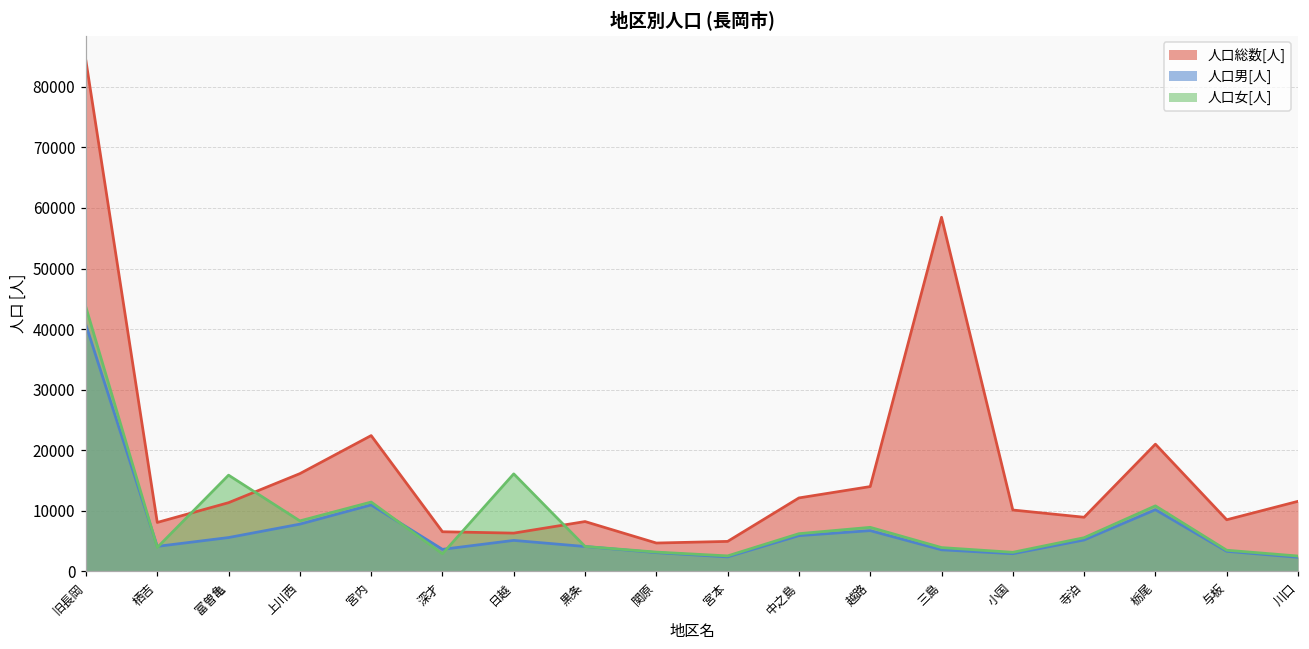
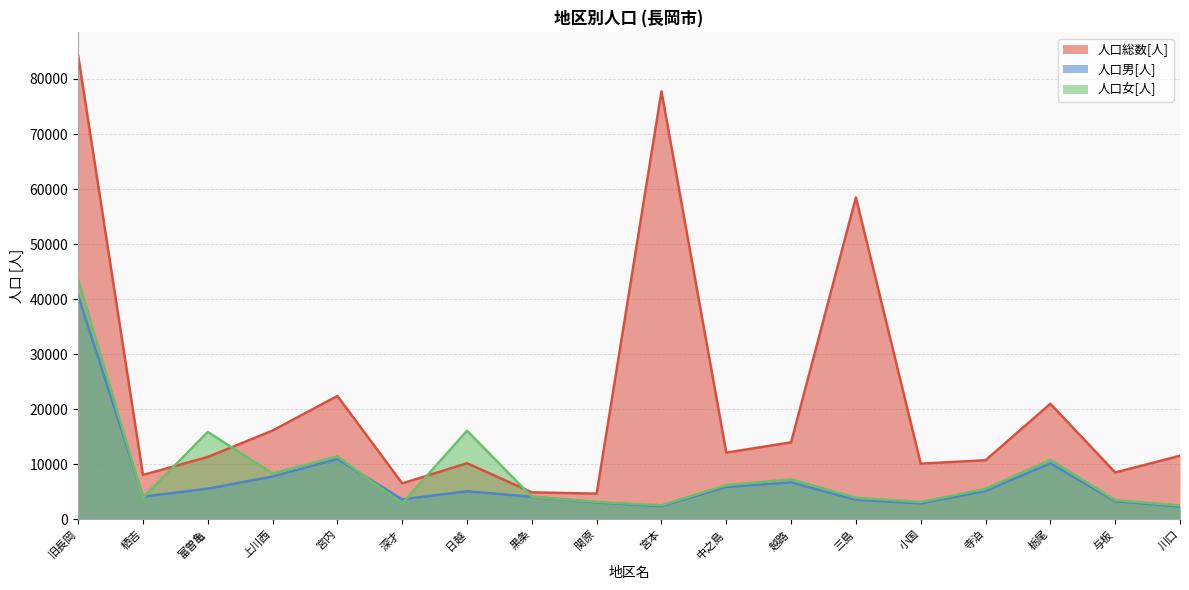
人口総数[人], 日越: 6000 -> 10000
人口総数[人], 黒条: 8000 -> 5000
人口総数[人], 宮本: 5000 -> 78000
人口総数[人], 寺泊: 9000 -> 11000
